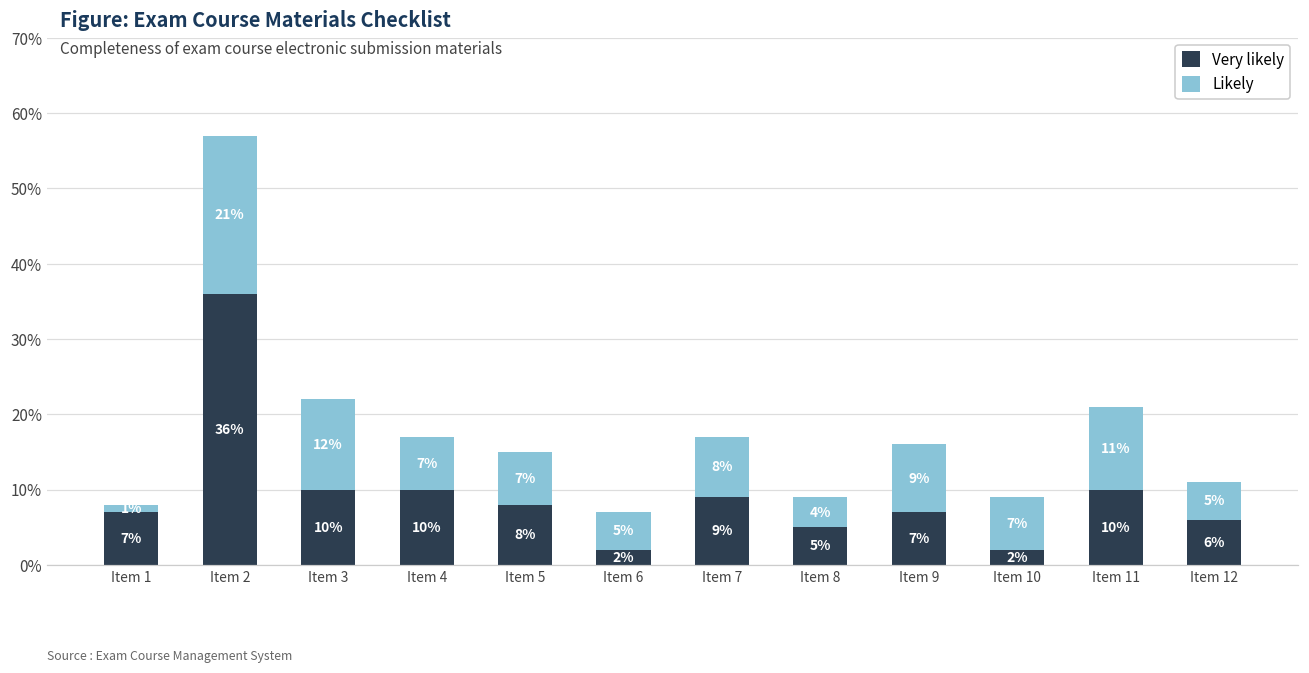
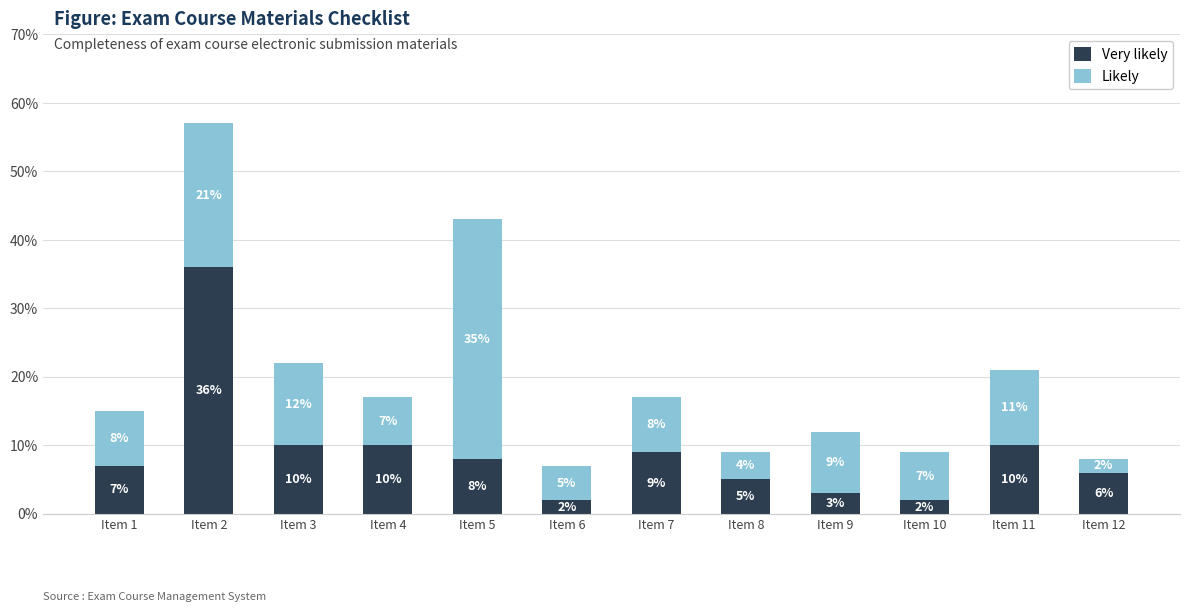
Likely, Item 1: 1% -> 8%
Likely, Item 5: 7% -> 35%
Very likely, Item 9: 7% -> 3%
Likely, Item 12: 5% -> 2%
